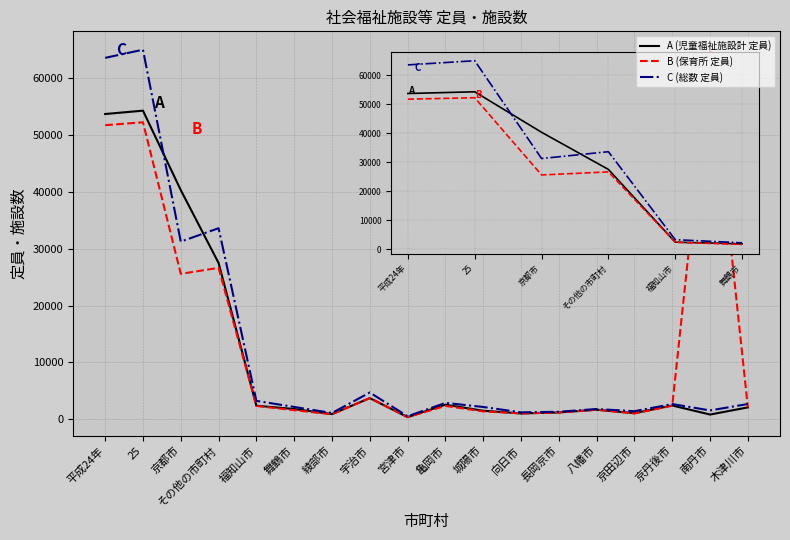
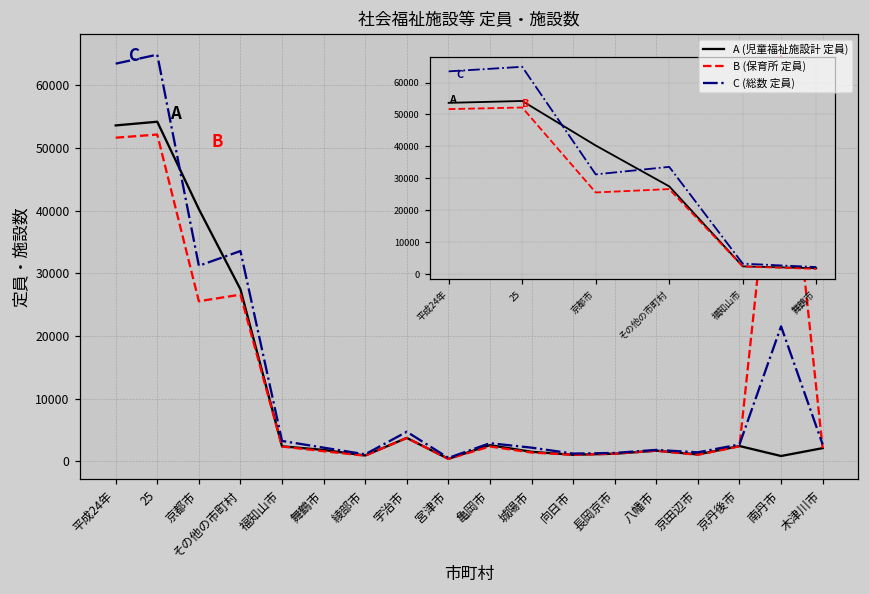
C (総数 定員), 南丹市: 2000 -> 22000
